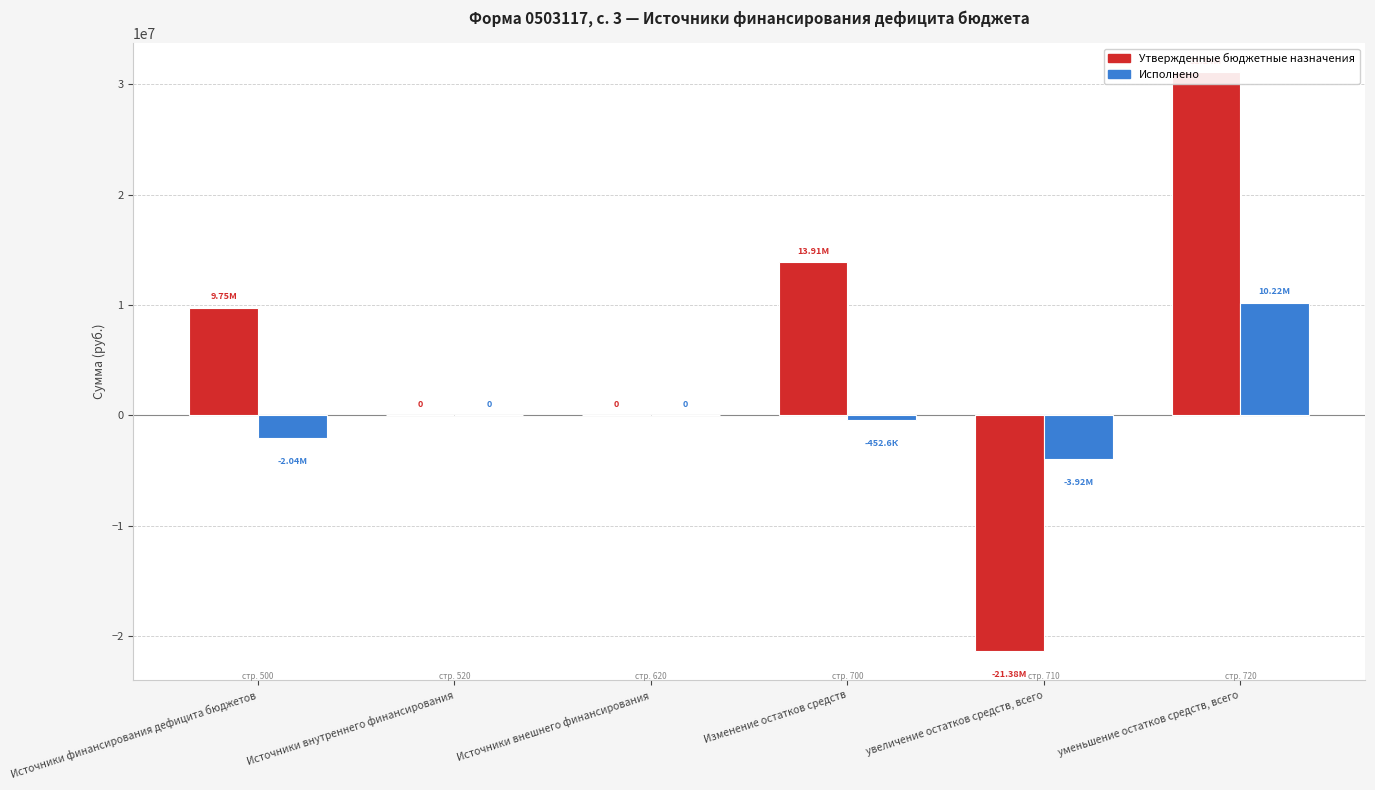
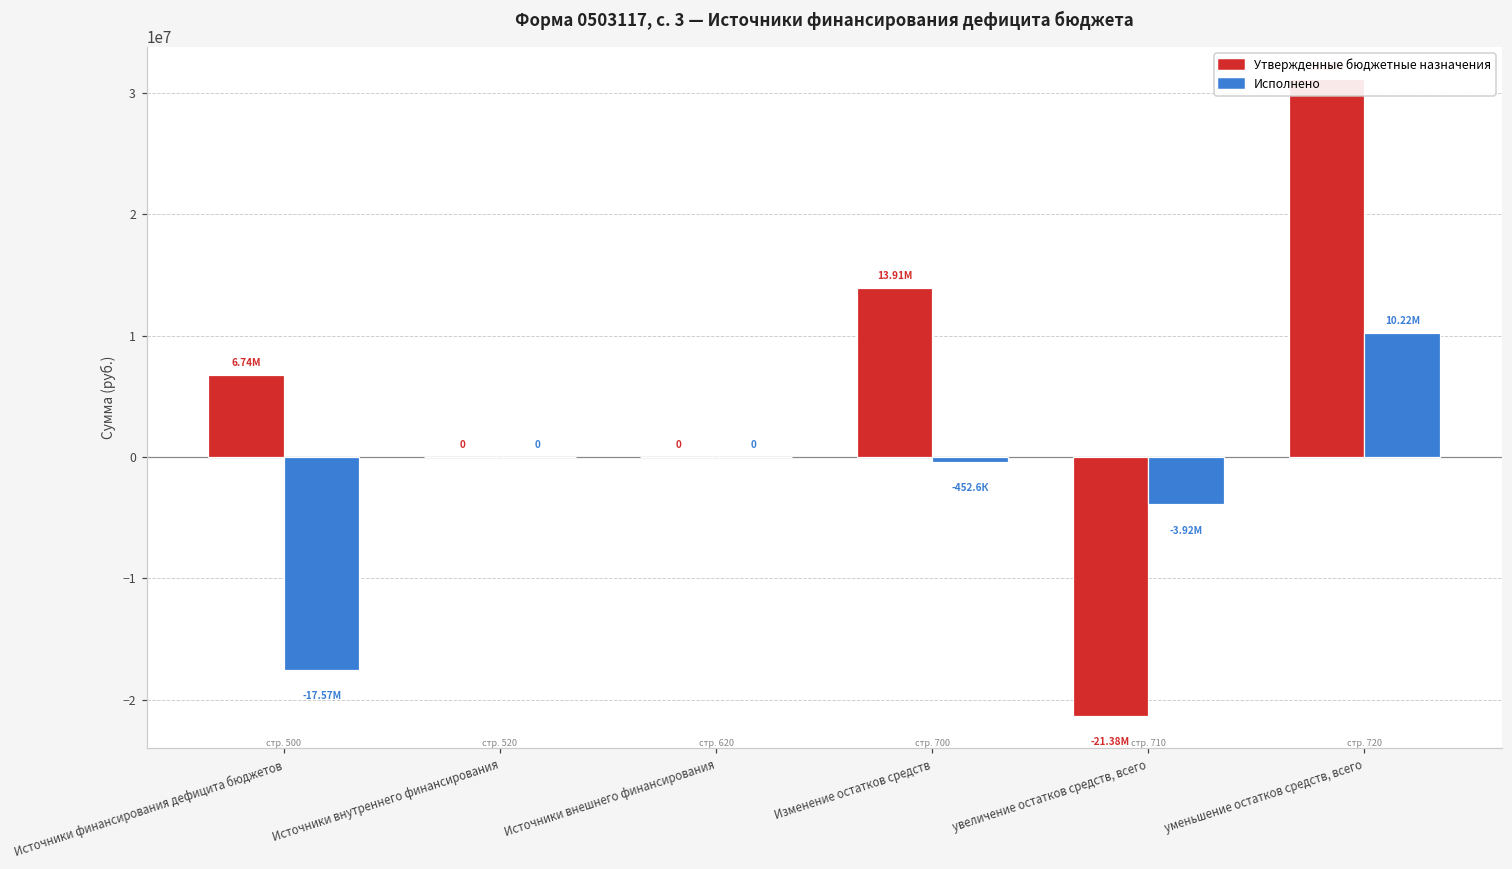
Утвержденные бюджетные назначения, Источники финансирования дефицита бюджетов: 9.75М -> 6.74М
Исполнено, Источники финансирования дефицита бюджетов: -2.04М -> -17.57М
